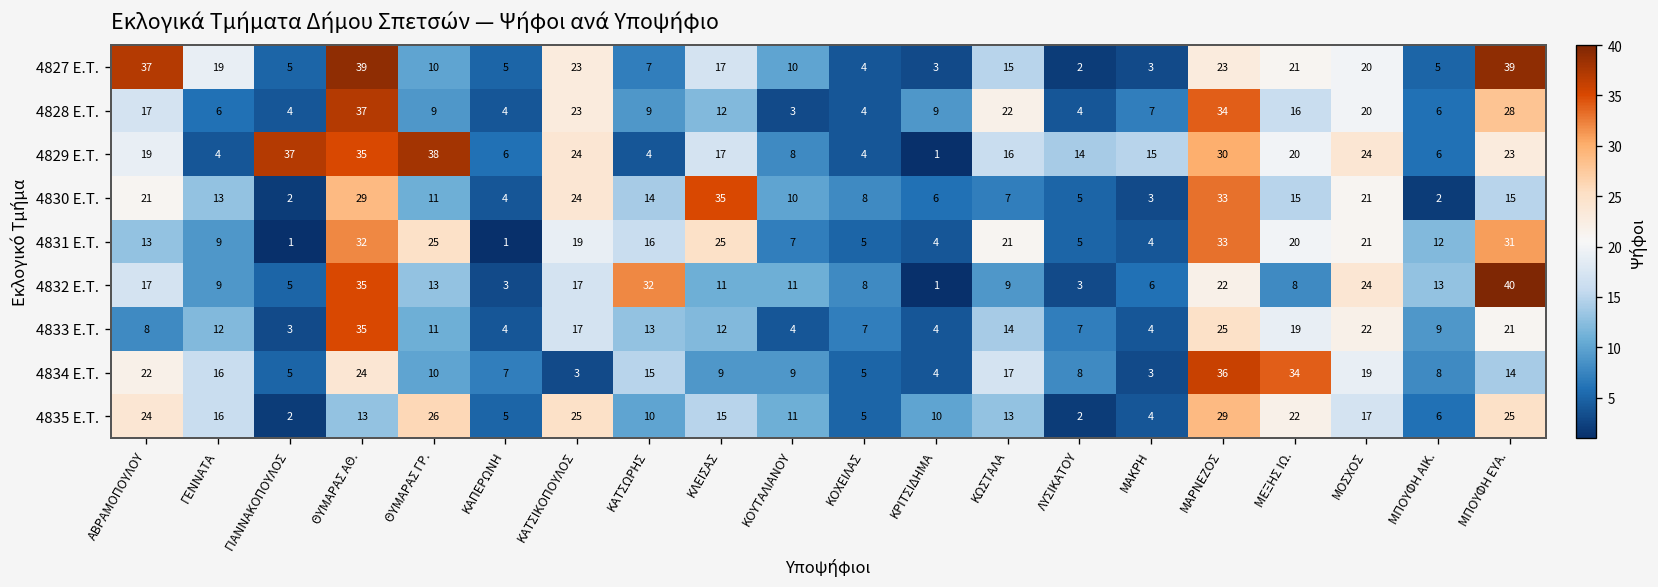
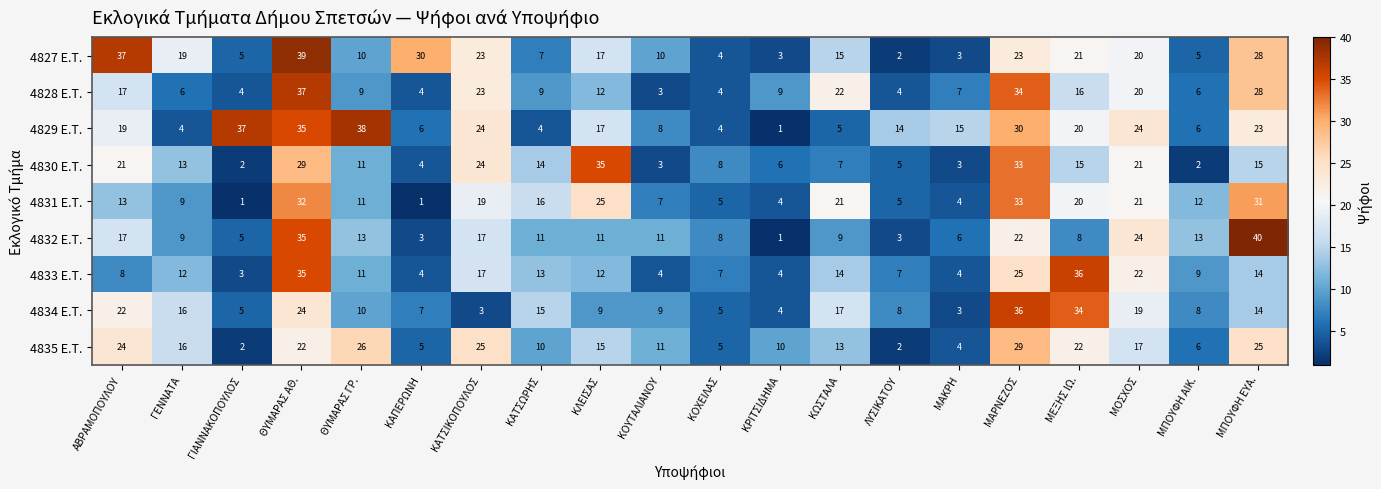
4827 E.T., ΚΑΠΕΡΩΝΗ: 5 -> 30
4827 E.T., ΜΠΟΥΦΗ ΕΥΑ.: 39 -> 28
4829 E.T., ΚΩΣΤΑΛΑ: 16 -> 5
4830 E.T., ΚΟΥΤΑΛΙΑΝΟΥ: 10 -> 3
4831 E.T., ΘΥΜΑΡΑΣ ΓΡ.: 25 -> 11
4832 E.T., ΚΑΤΣΩΡΗΣ: 32 -> 11
4833 E.T., ΜΕΞΗΣ ΙΩ.: 19 -> 36
4833 E.T., ΜΠΟΥΦΗ ΕΥΑ.: 21 -> 14
4835 E.T., ΘΥΜΑΡΑΣ ΑΘ.: 13 -> 22
